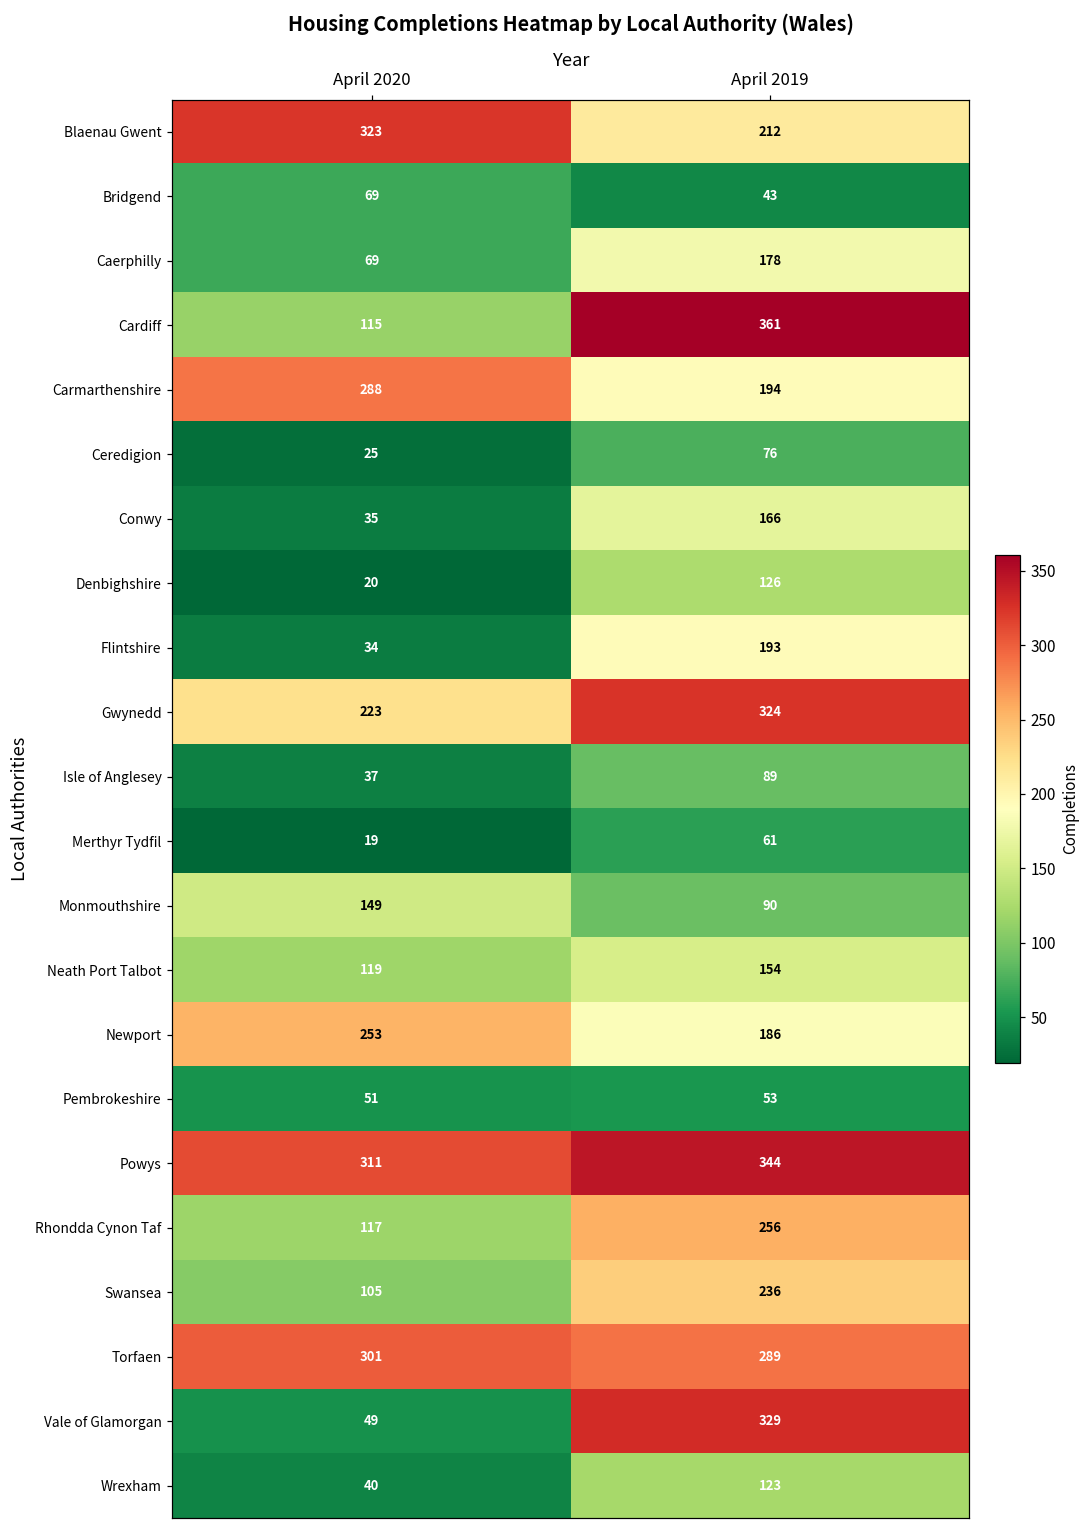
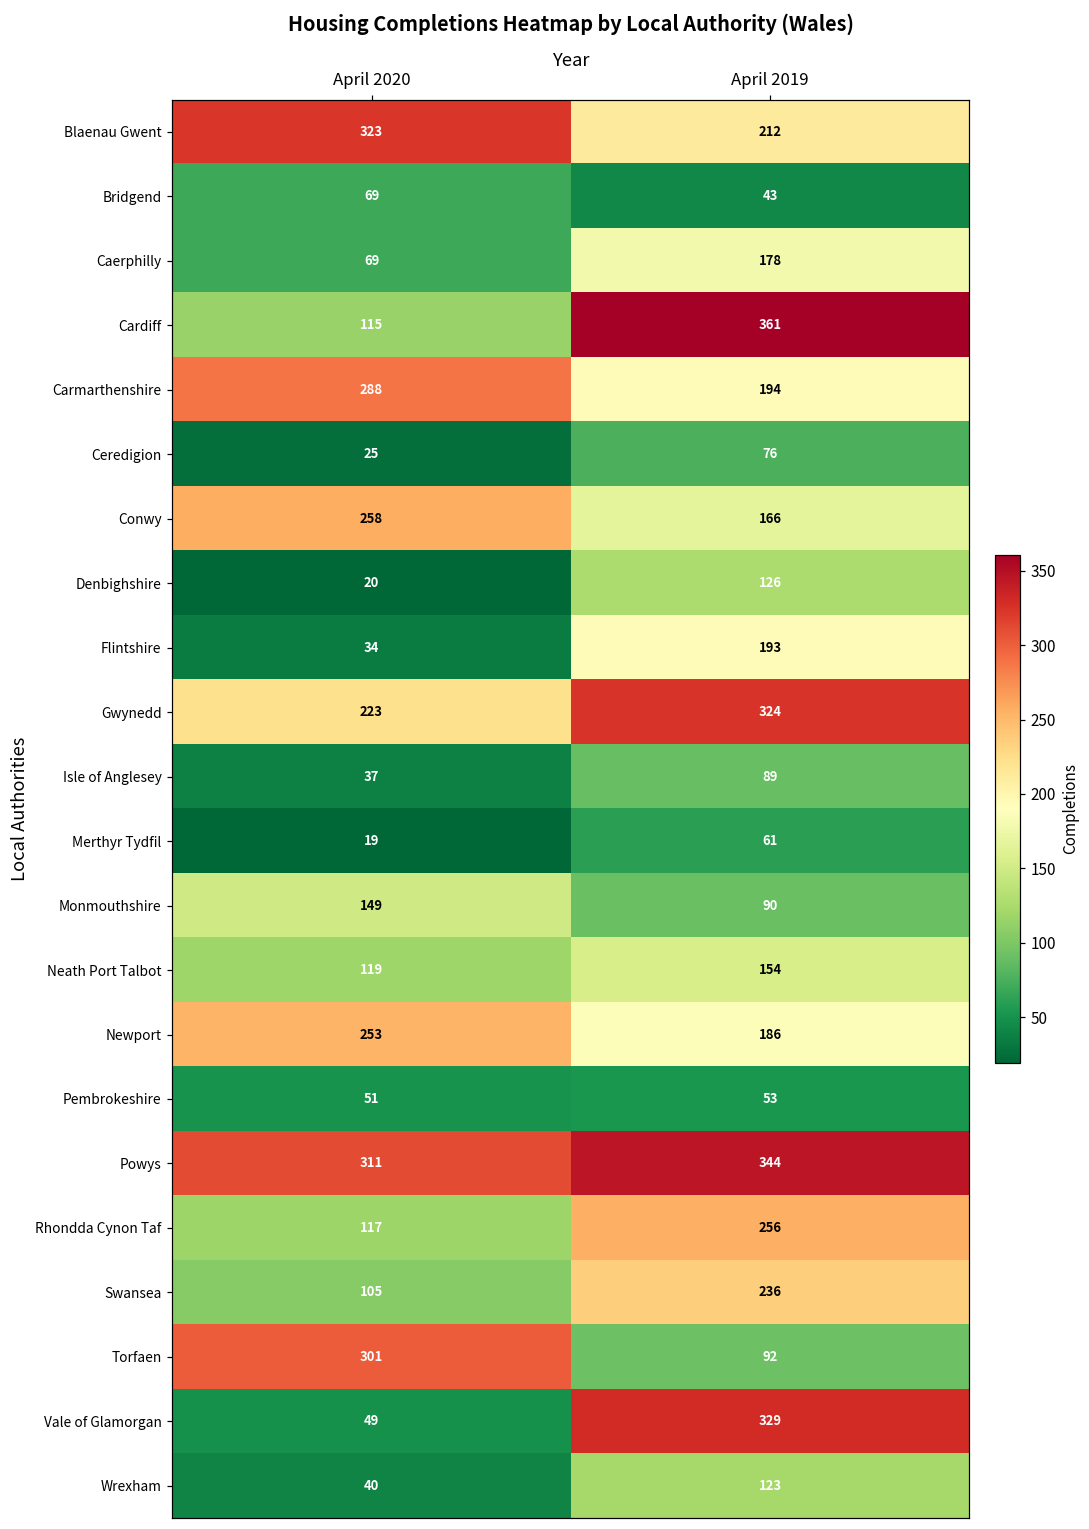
Conwy, April 2020: 35 -> 258
Torfaen, April 2019: 289 -> 92
